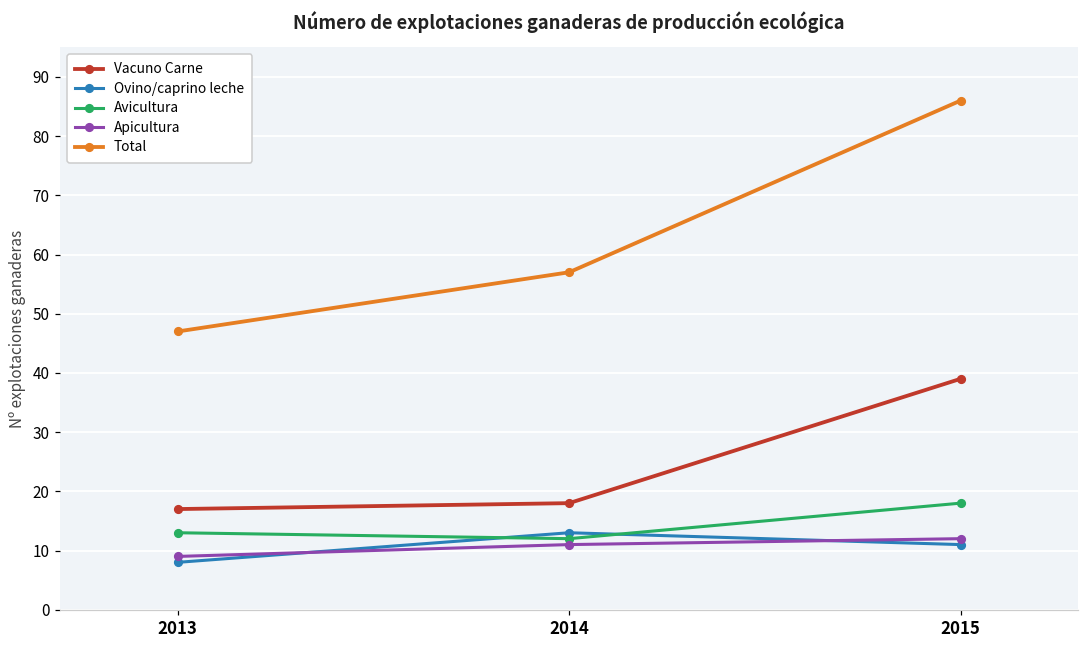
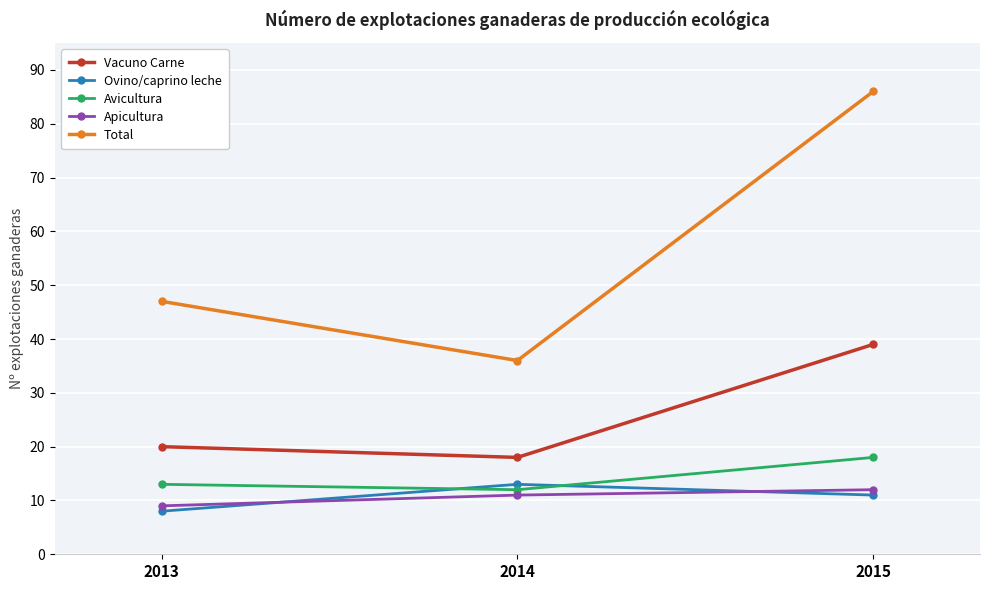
Vacuno Carne, 2013: 17 -> 20
Total, 2014: 57 -> 36
